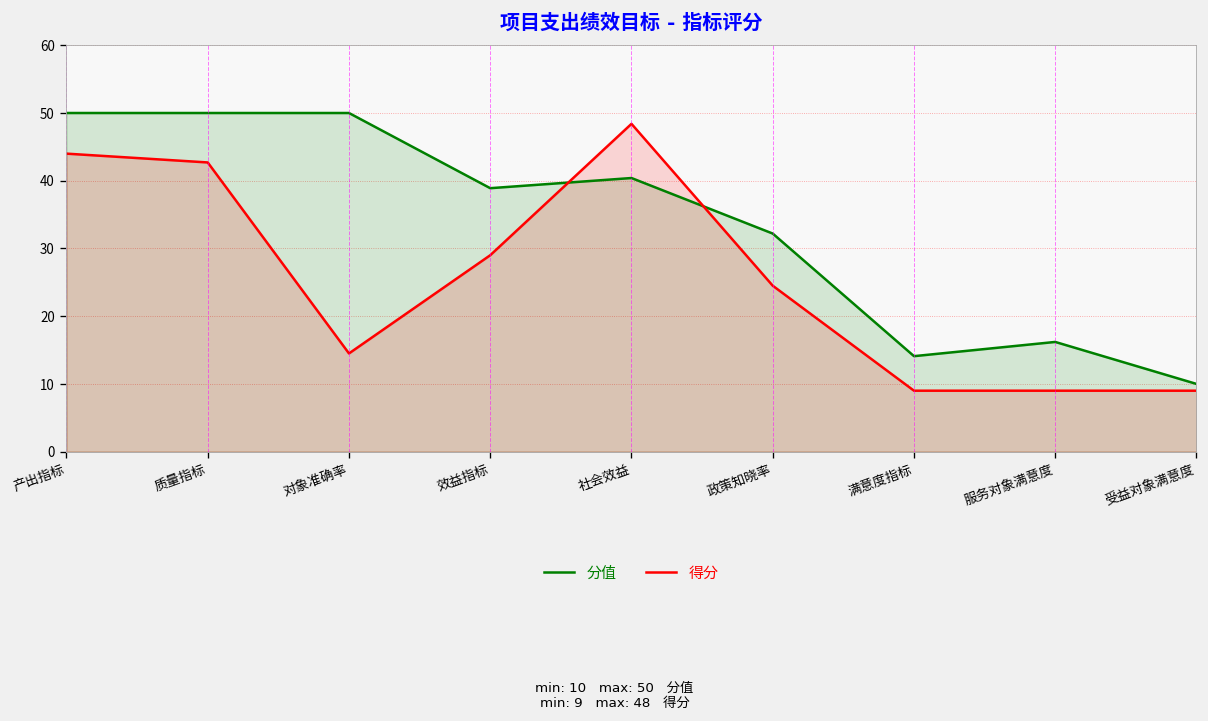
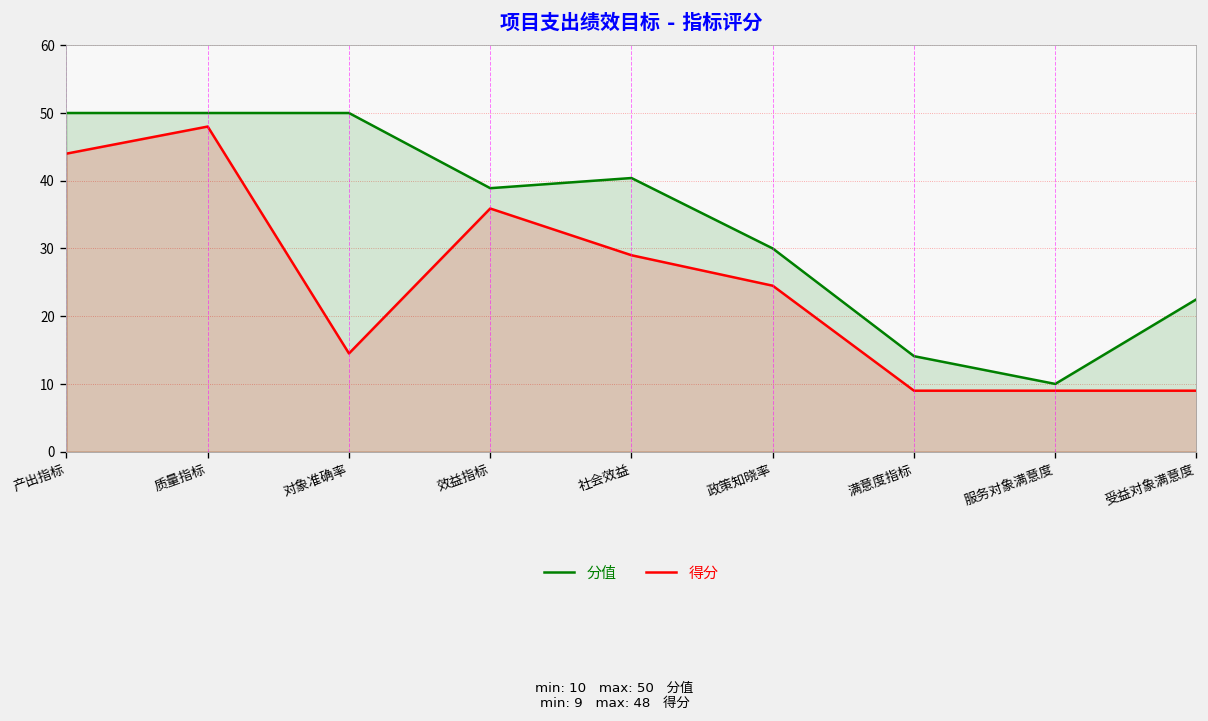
得分, 质量指标: 43 -> 48
得分, 效益指标: 29 -> 36
得分, 社会效益: 48 -> 29
分值, 政策知晓率: 32 -> 30
分值, 服务对象满意度: 16 -> 10
分值, 受益对象满意度: 10 -> 23
